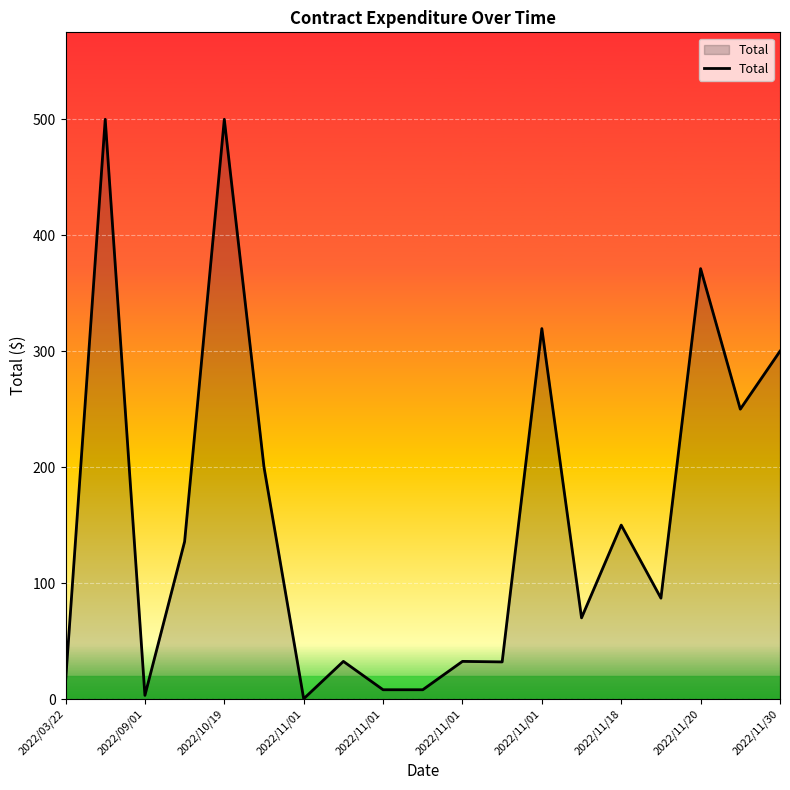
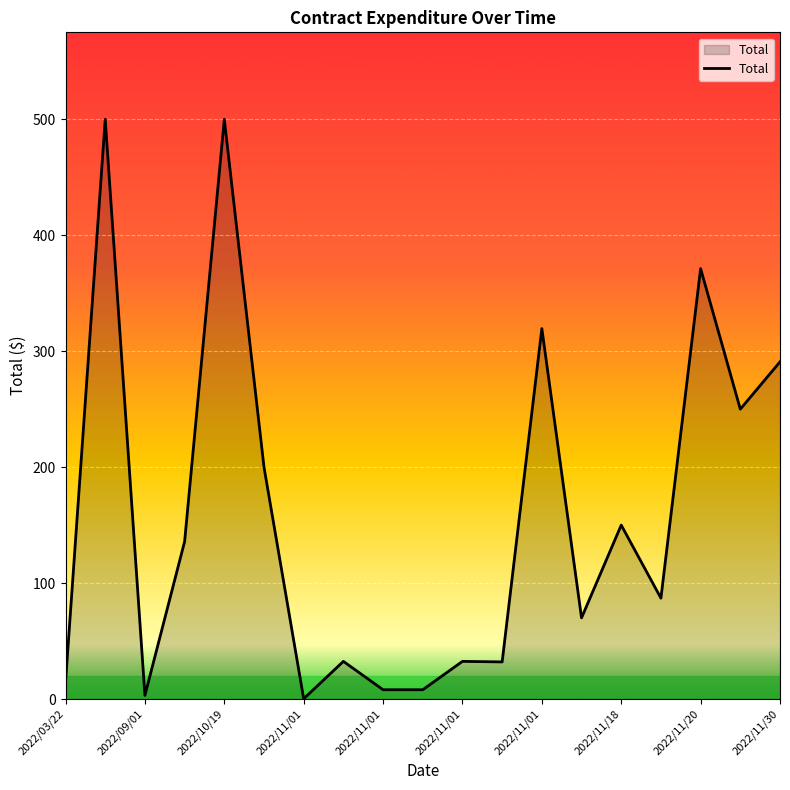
2022/11/30: 300 -> 291
